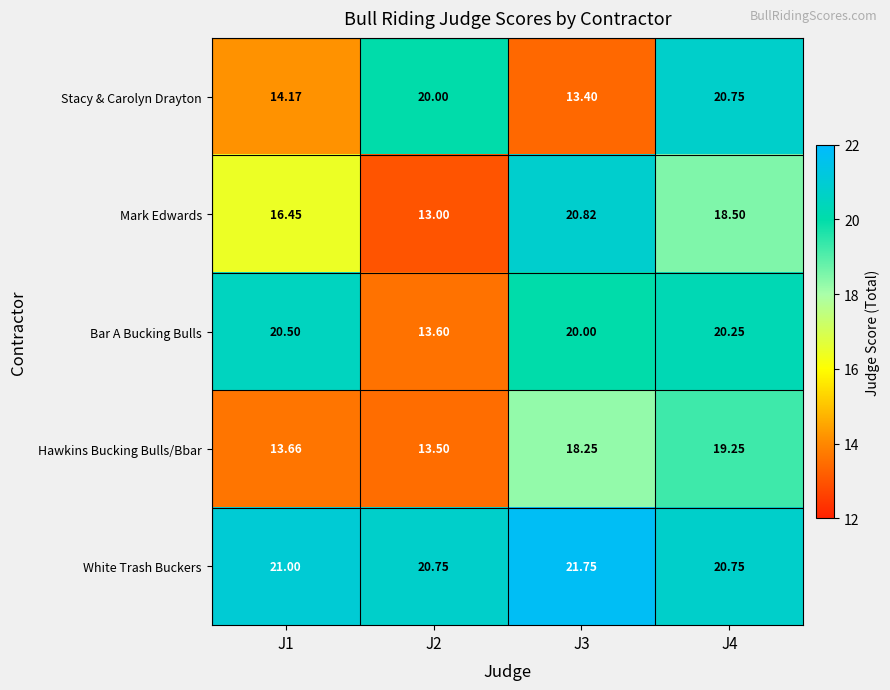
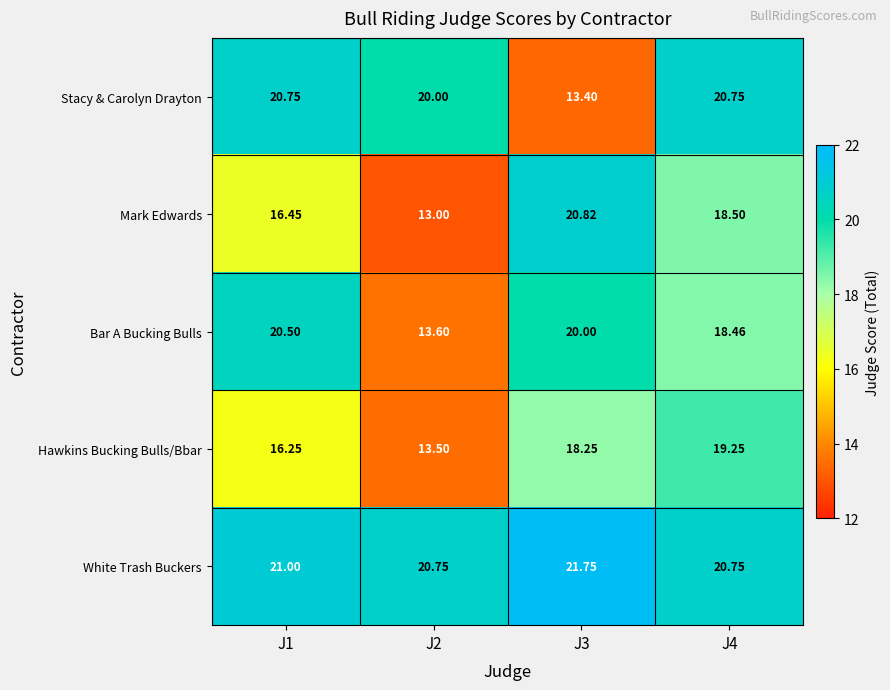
Stacy & Carolyn Drayton, J1: 14.17 -> 20.75
Bar A Bucking Bulls, J4: 20.25 -> 18.46
Hawkins Bucking Bulls/Bbar, J1: 13.66 -> 16.25
